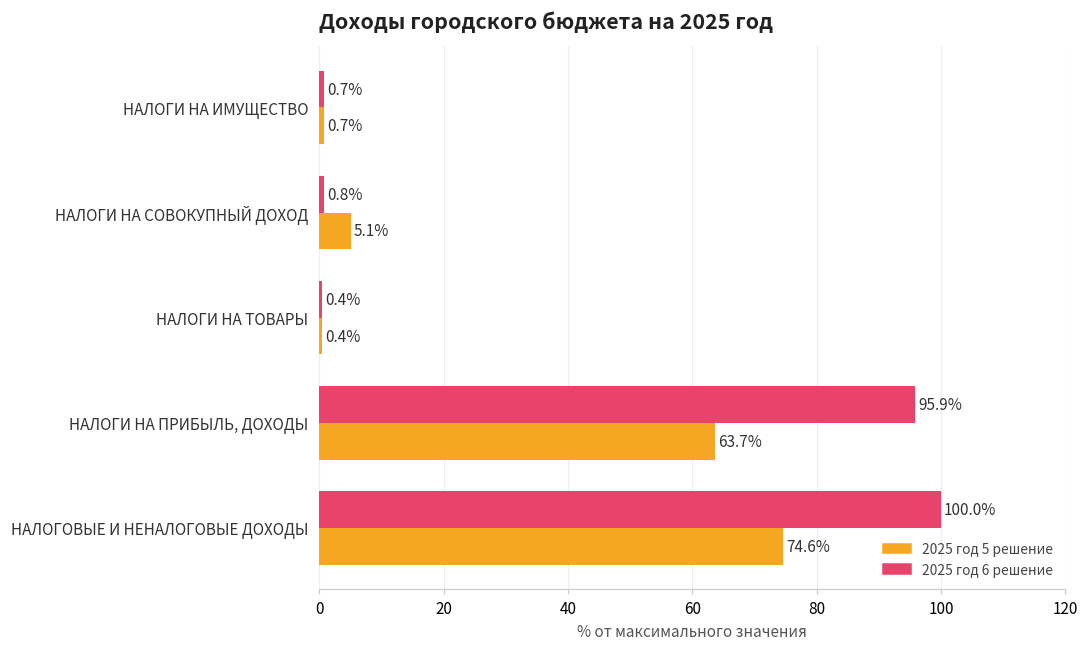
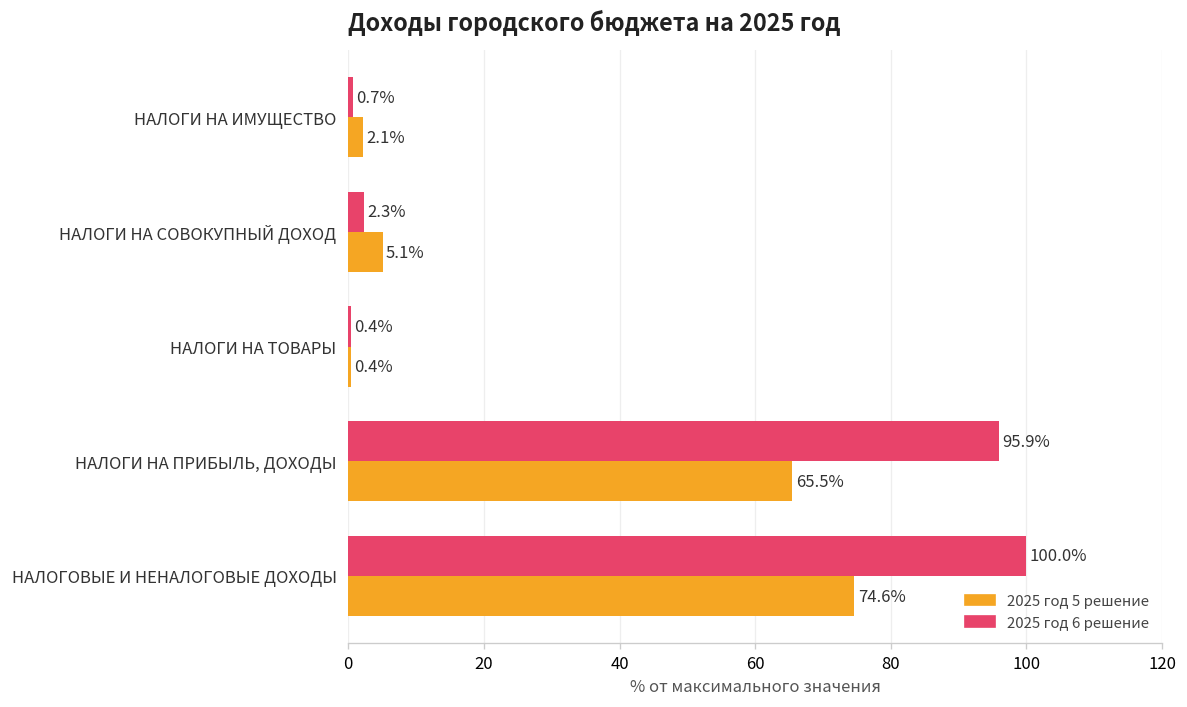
2025 год 5 решение, НАЛОГИ НА ИМУЩЕСТВО: 0.7% -> 2.1%
2025 год 6 решение, НАЛОГИ НА СОВОКУПНЫЙ ДОХОД: 0.8% -> 2.3%
2025 год 5 решение, НАЛОГИ НА ПРИБЫЛЬ, ДОХОДЫ: 63.7% -> 65.5%
